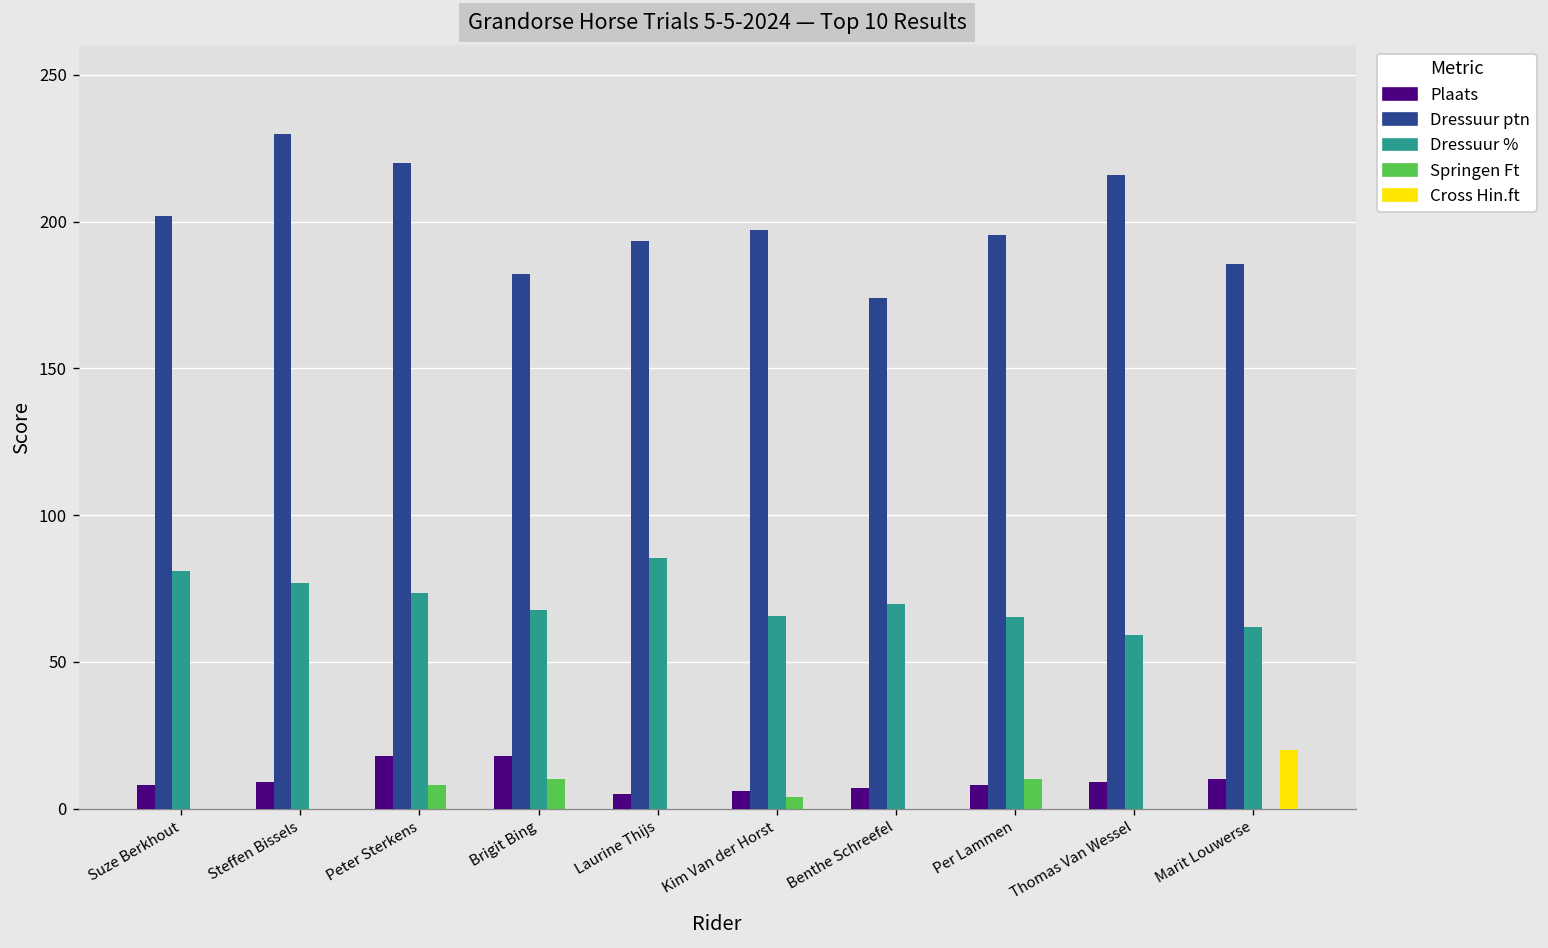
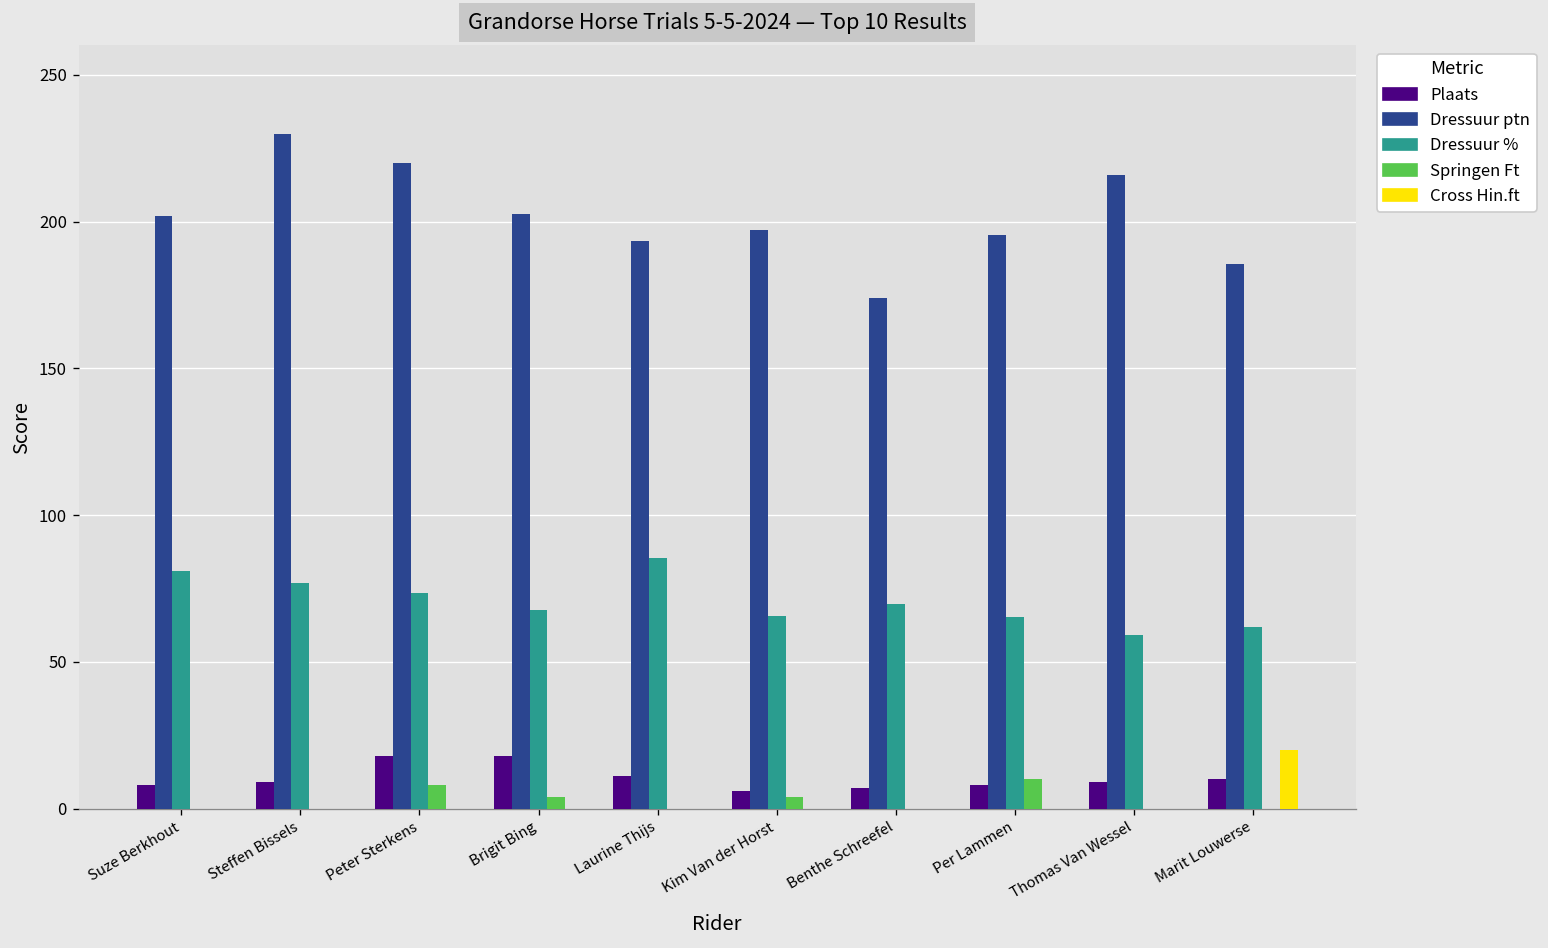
Dressuur ptn, Brigit Bing: 182 -> 203
Springen Ft, Brigit Bing: 10 -> 4
Plaats, Laurine Thijs: 5 -> 11
